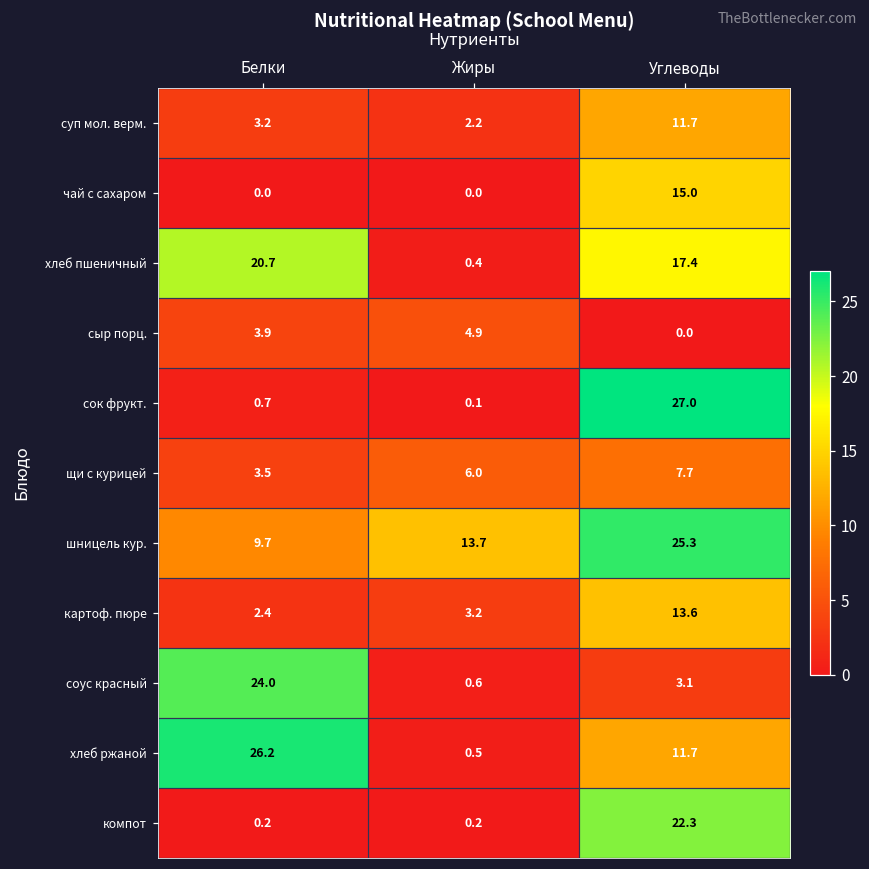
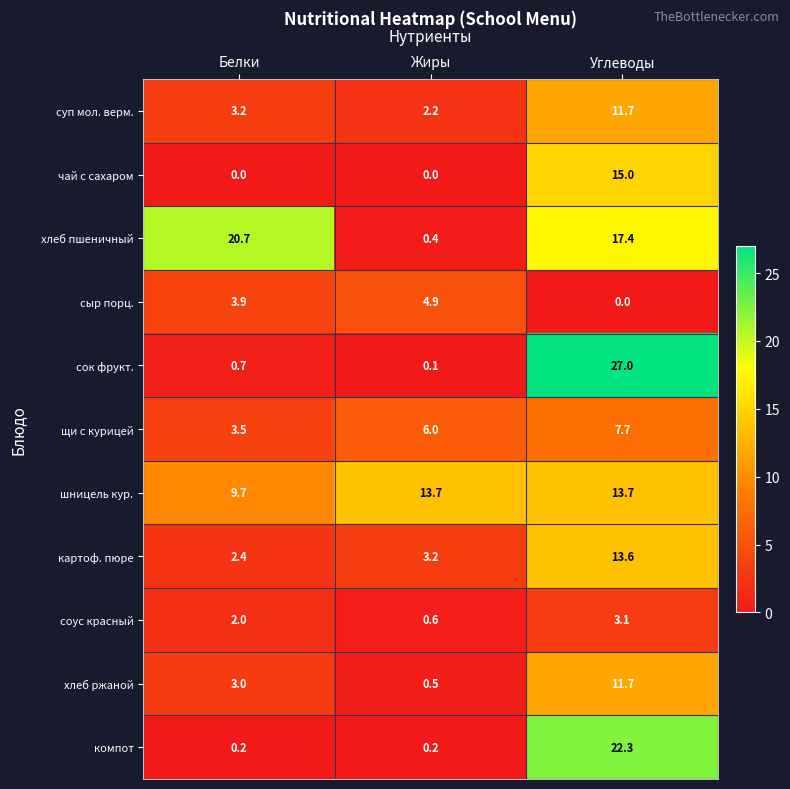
шницель кур., Углеводы: 25.3 -> 13.7
соус красный, Белки: 24.0 -> 2.0
хлеб ржаной, Белки: 26.2 -> 3.0
